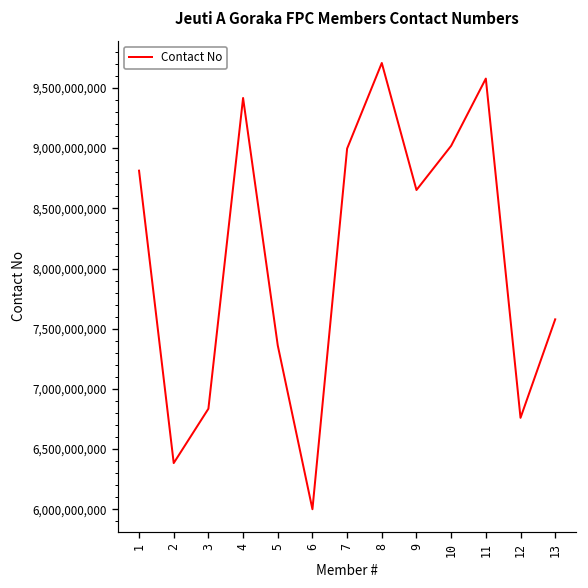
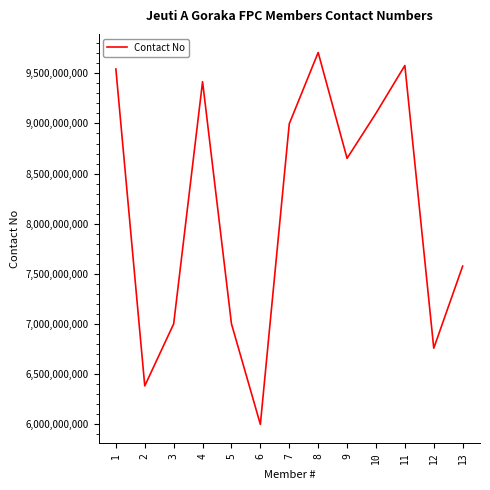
1: 8,810,000,000 -> 9,540,000,000
3: 6,840,000,000 -> 7,000,000,000
5: 7,360,000,000 -> 7,000,000,000
10: 9,020,000,000 -> 9,100,000,000
